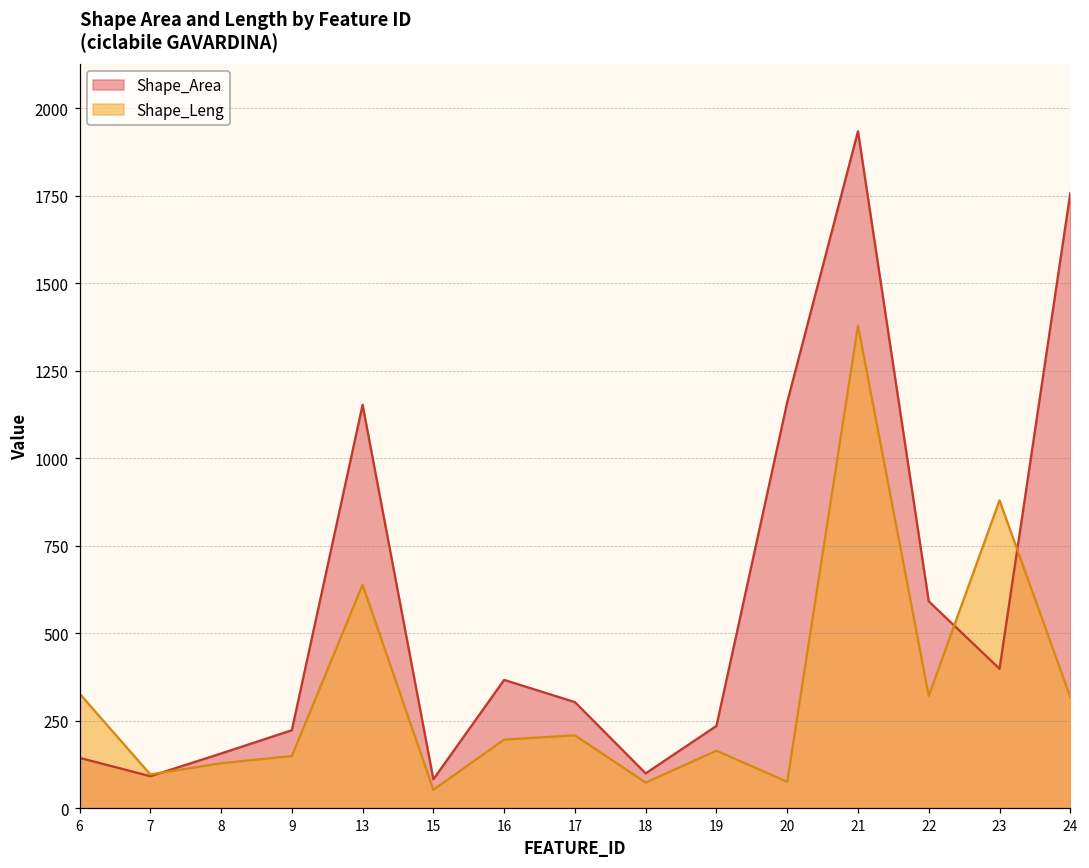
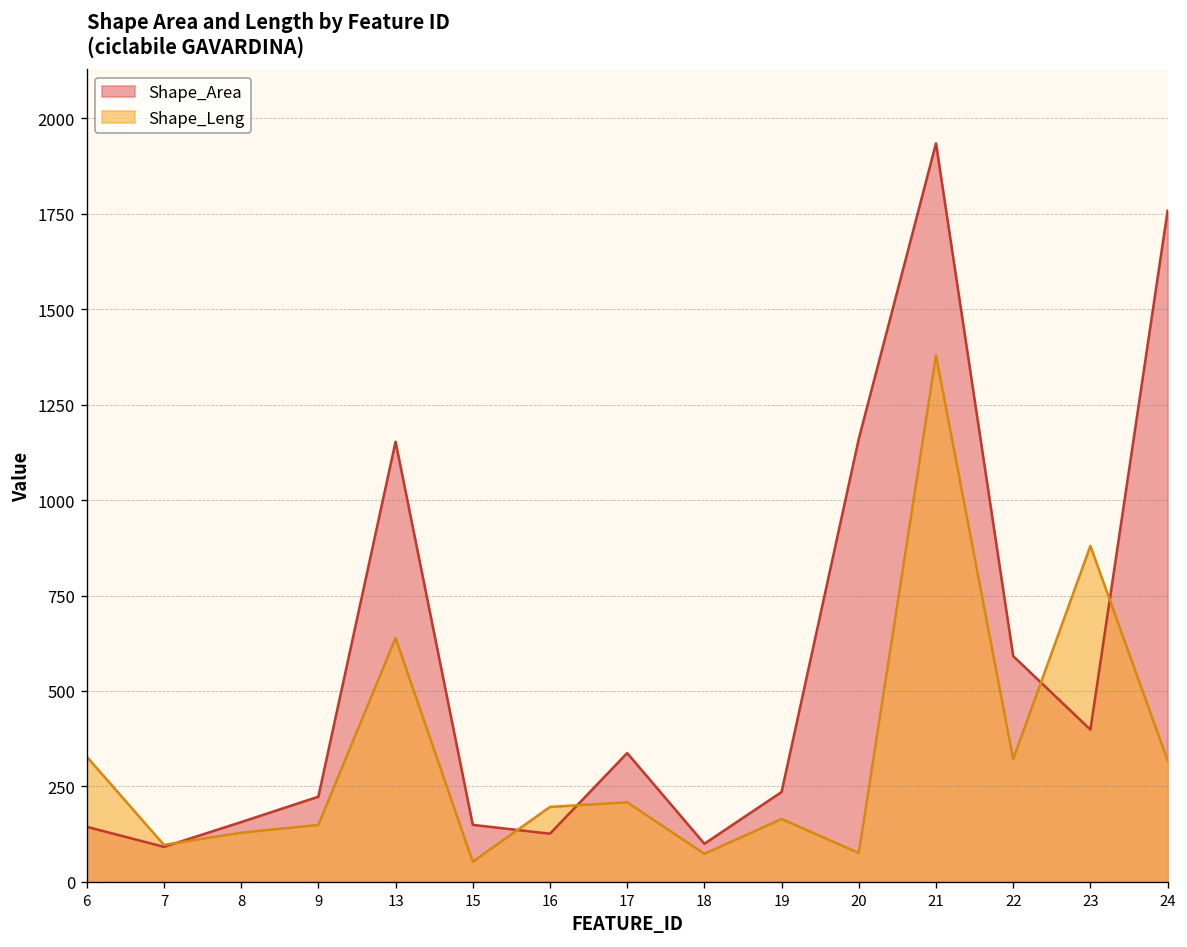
Shape_Area, 15: 80 -> 150
Shape_Area, 16: 370 -> 130
Shape_Area, 17: 300 -> 340
